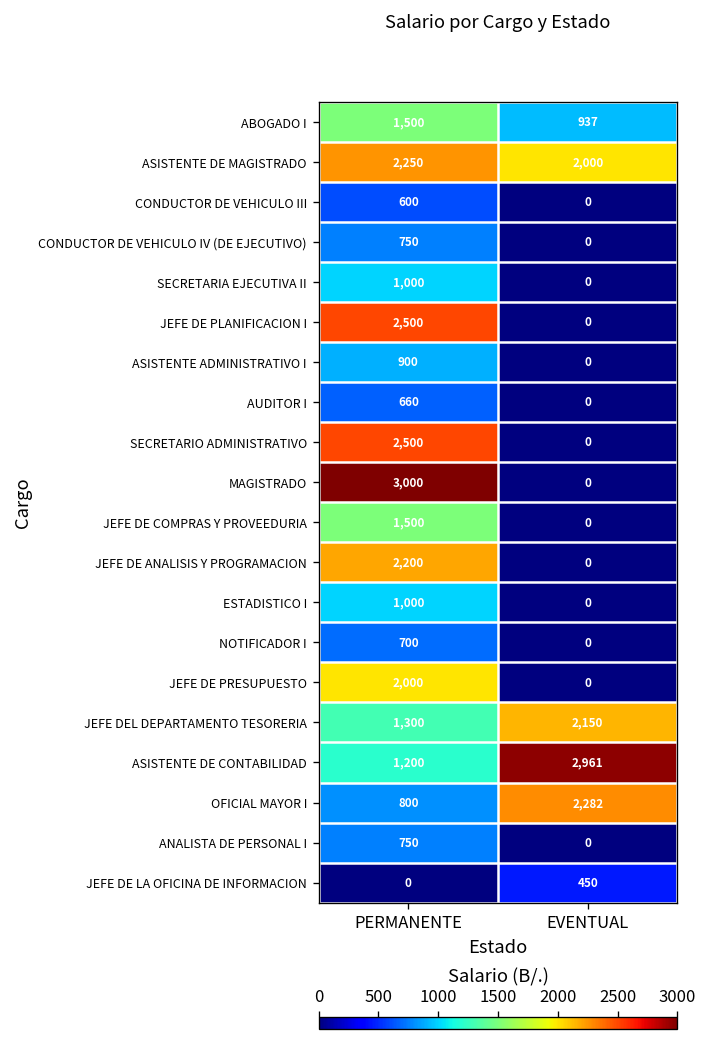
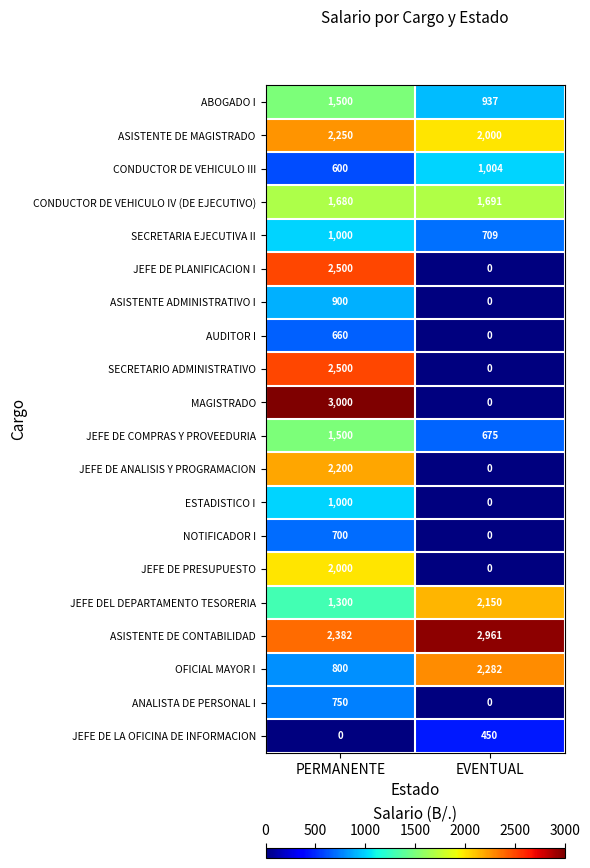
CONDUCTOR DE VEHICULO III, EVENTUAL: 0 -> 1,004
CONDUCTOR DE VEHICULO IV (DE EJECUTIVO), PERMANENTE: 750 -> 1,680
CONDUCTOR DE VEHICULO IV (DE EJECUTIVO), EVENTUAL: 0 -> 1,691
SECRETARIA EJECUTIVA II, EVENTUAL: 0 -> 709
JEFE DE COMPRAS Y PROVEEDURIA, EVENTUAL: 0 -> 675
ASISTENTE DE CONTABILIDAD, PERMANENTE: 1,200 -> 2,382
